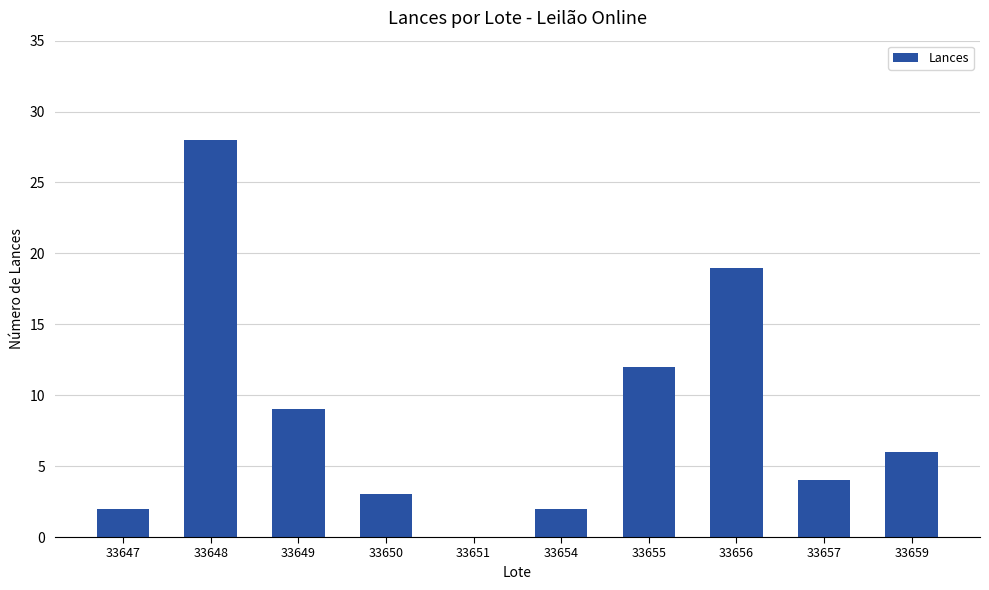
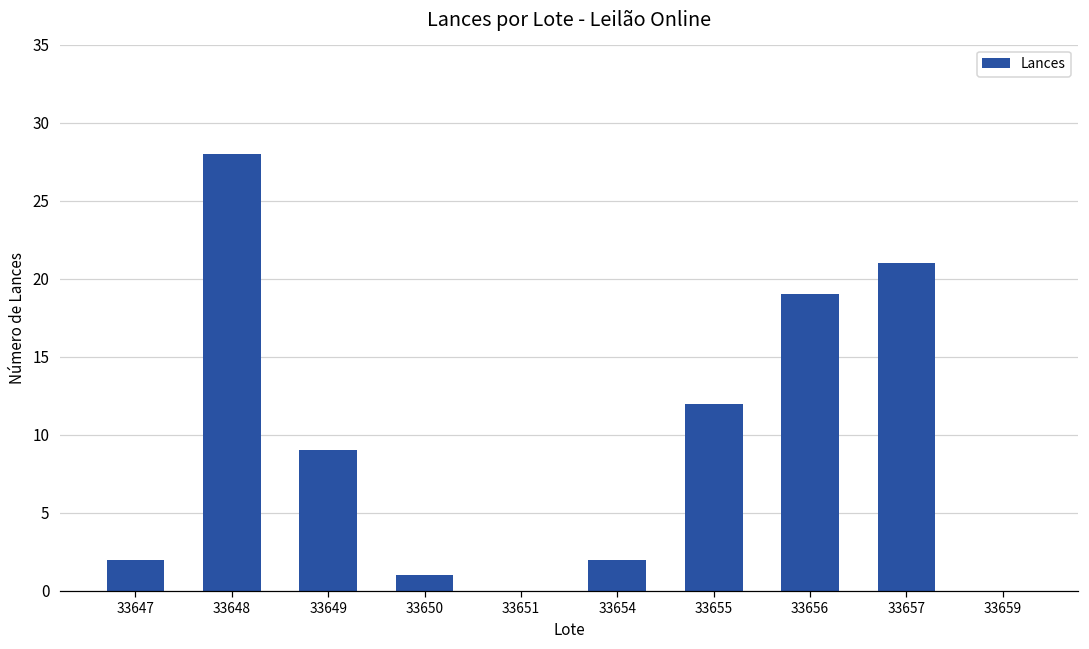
33650: 3 -> 1
33657: 4 -> 21
33659: 6 -> 0
